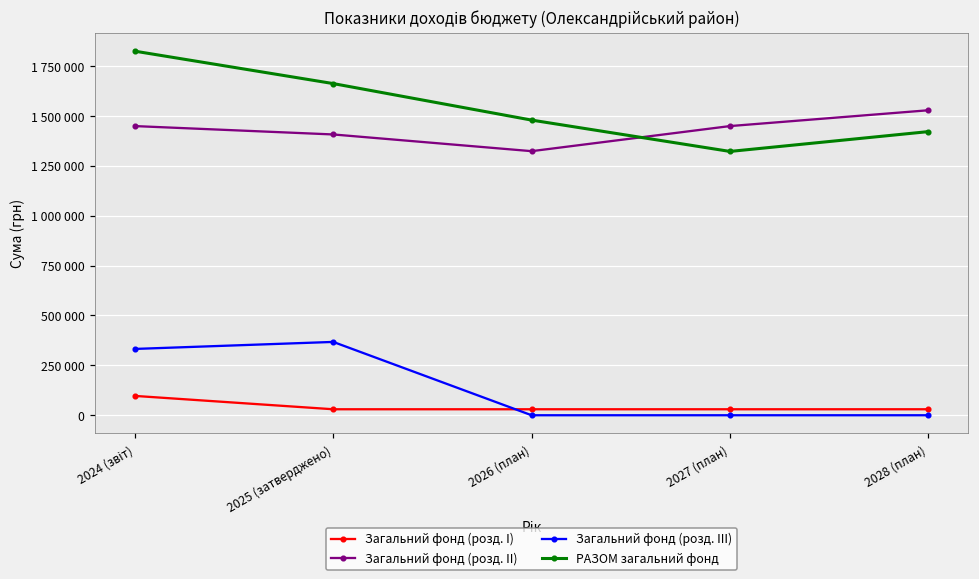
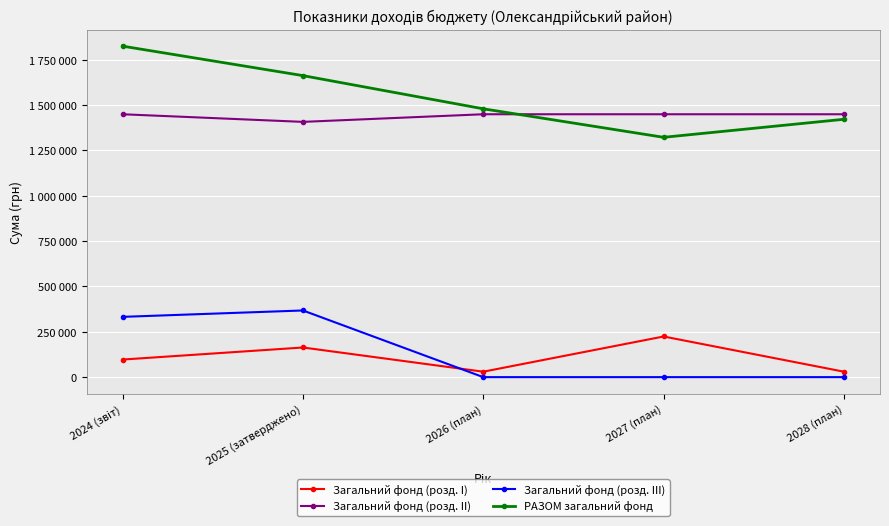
Загальний фонд (розд. І), 2025 (затверджено): 30000 -> 160000
Загальний фонд (розд. ІІ), 2026 (план): 1320000 -> 1450000
Загальний фонд (розд. І), 2027 (план): 30000 -> 220000
Загальний фонд (розд. ІІ), 2028 (план): 1530000 -> 1450000
